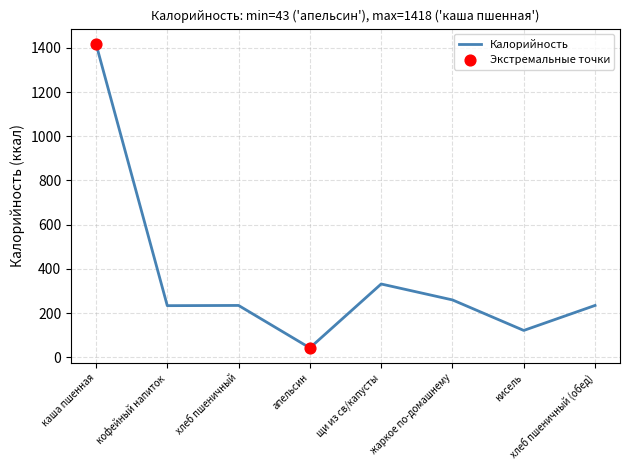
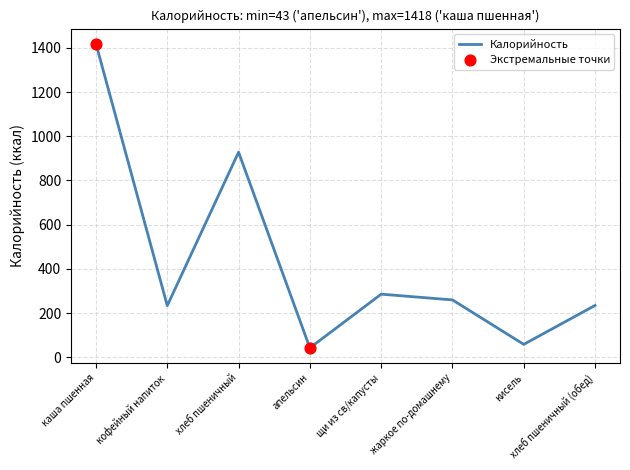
Калорийность, хлеб пшеничный: 240 -> 930
Калорийность, щи из св/капусты: 330 -> 290
Калорийность, кисель: 120 -> 60
